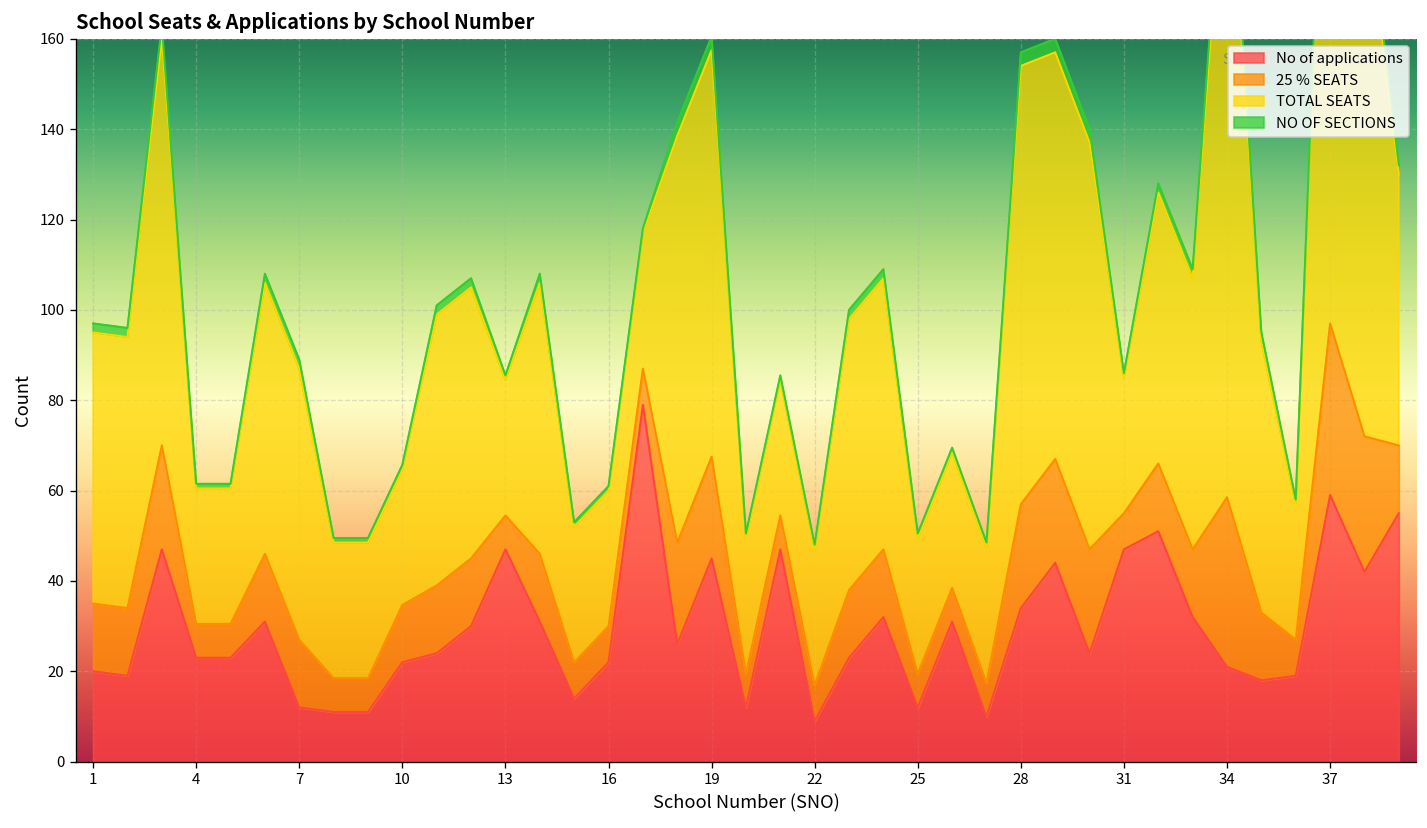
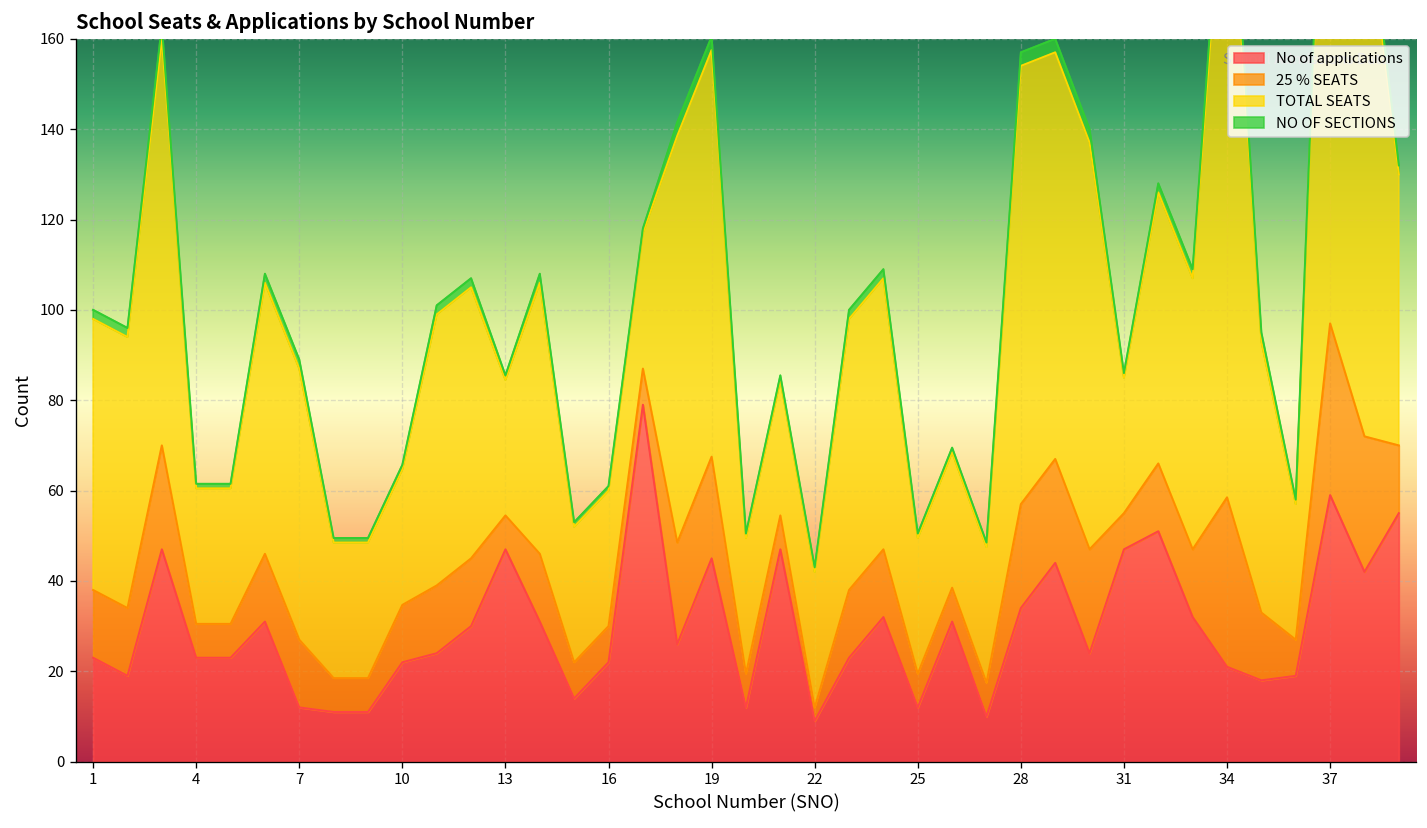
No of applications, 1: 20 -> 23
25 % SEATS, 22: 8 -> 3
